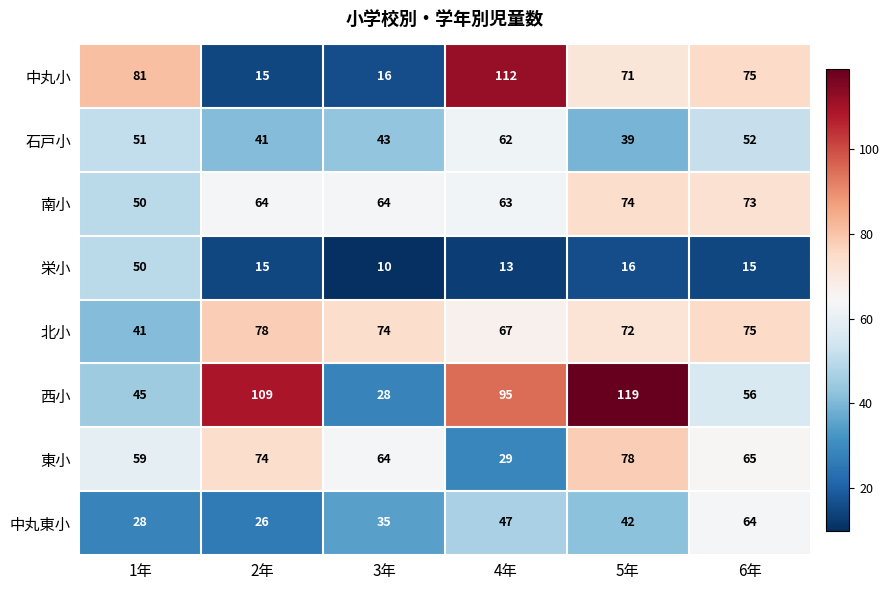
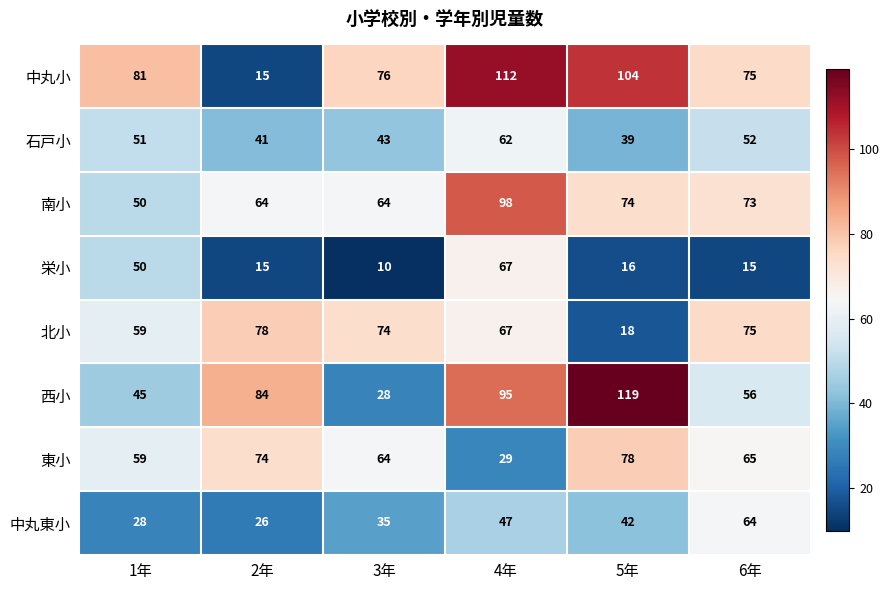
中丸小, 3年: 16 -> 76
中丸小, 5年: 71 -> 104
南小, 4年: 63 -> 98
栄小, 4年: 13 -> 67
北小, 1年: 41 -> 59
北小, 5年: 72 -> 18
西小, 2年: 109 -> 84
